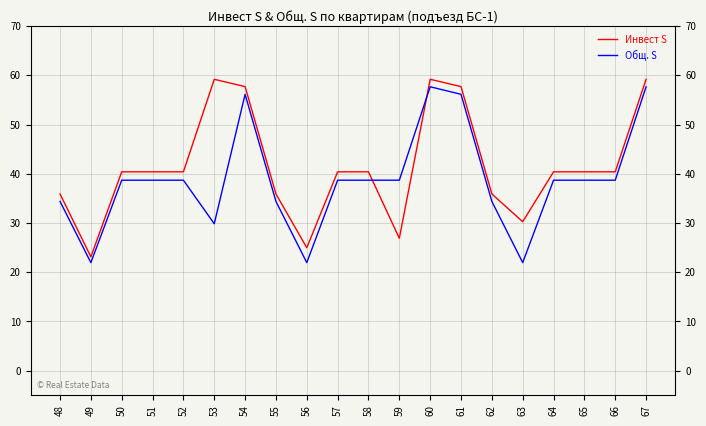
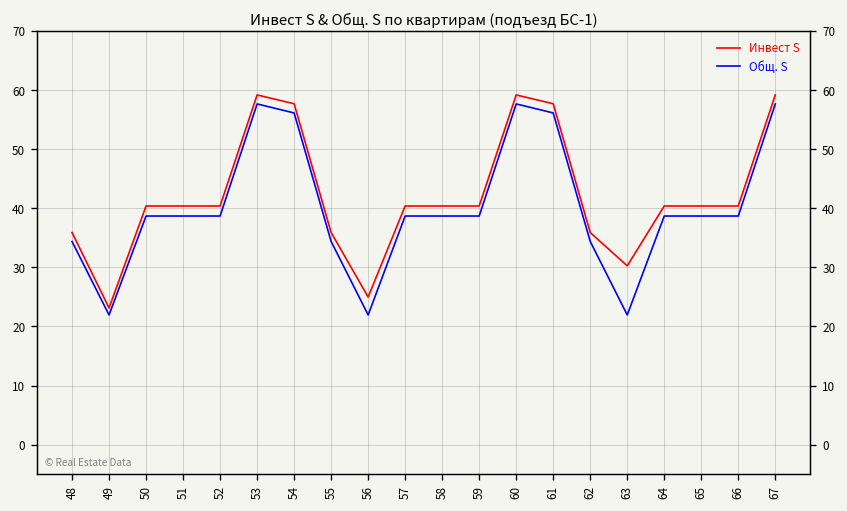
Общ. S, 53: 30 -> 58
Инвест S, 59: 27 -> 40
